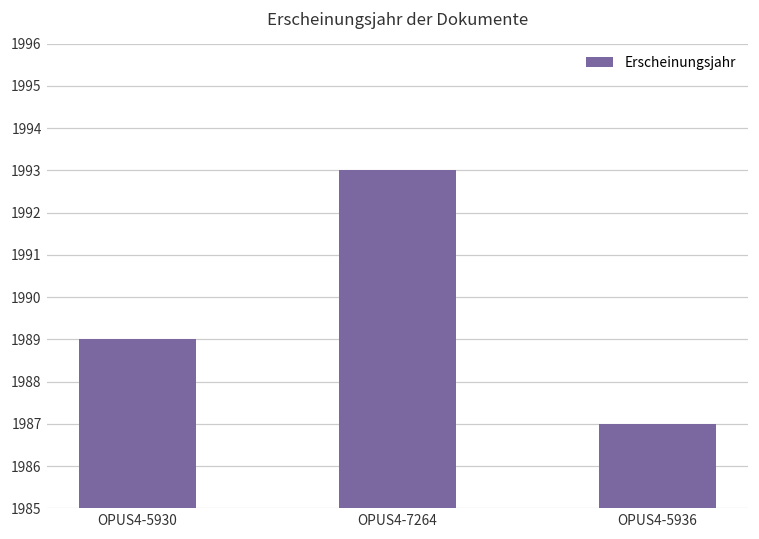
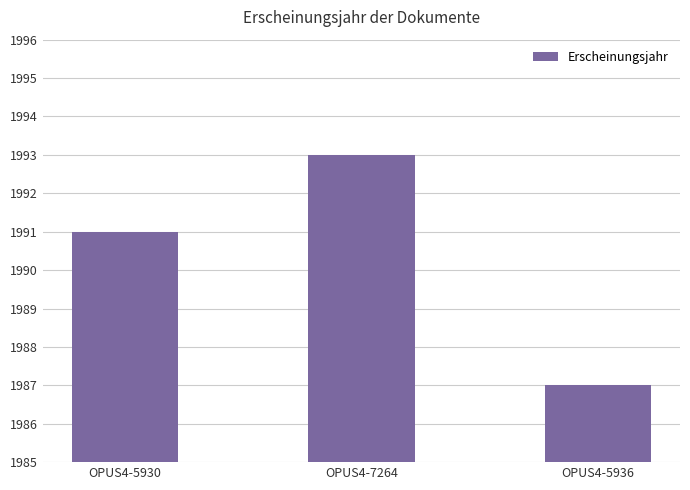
OPUS4-5930: 1989 -> 1991
